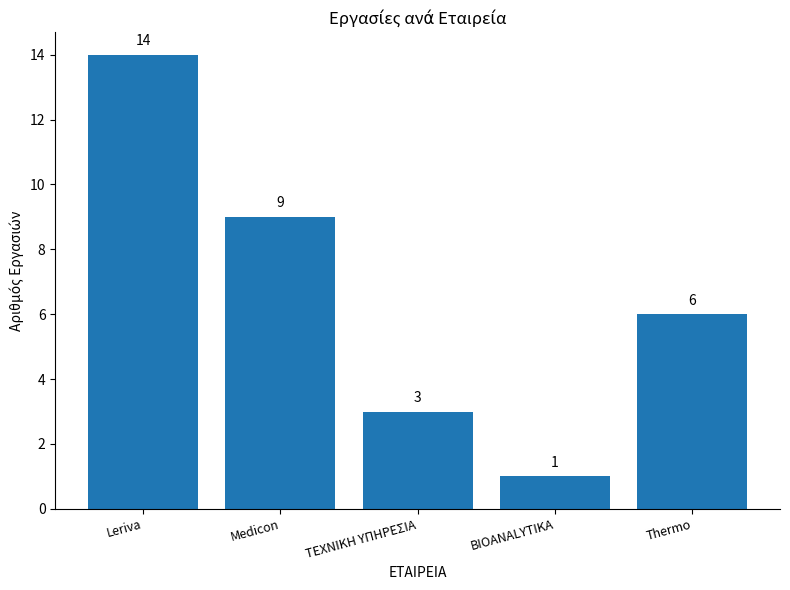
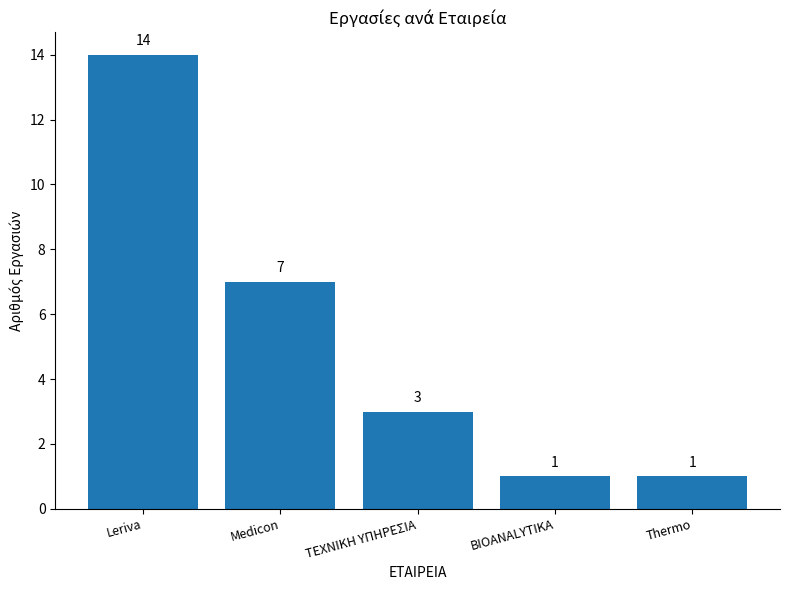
Medicon: 9 -> 7
Thermo: 6 -> 1
